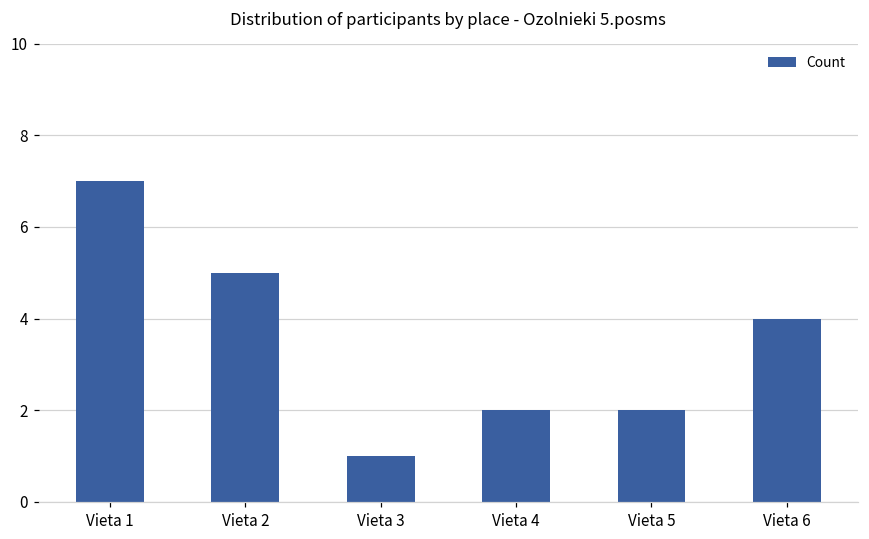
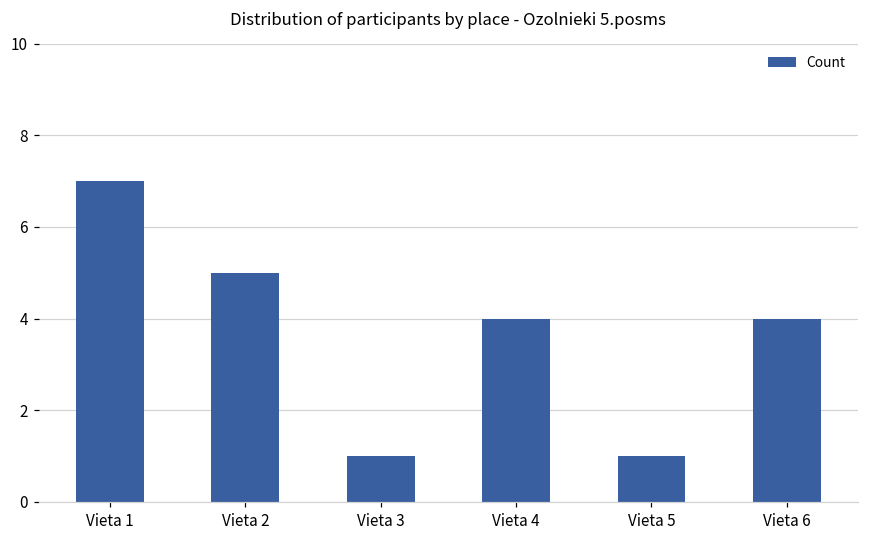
Vieta 4: 2 -> 4
Vieta 5: 2 -> 1
